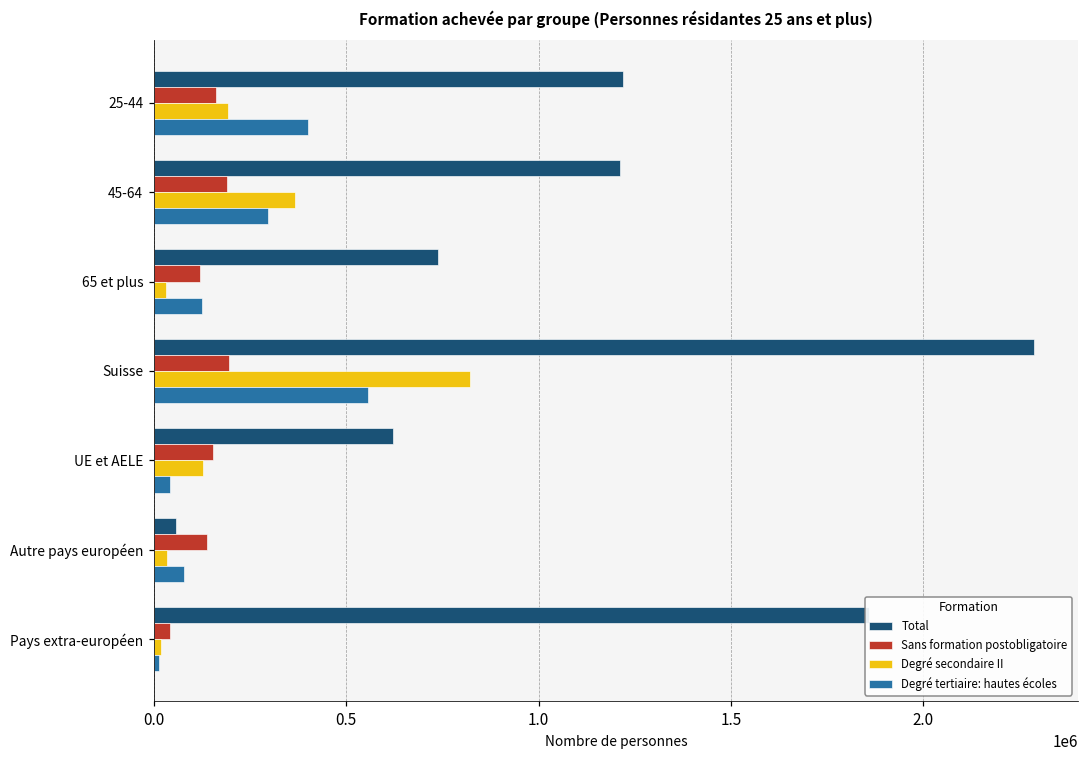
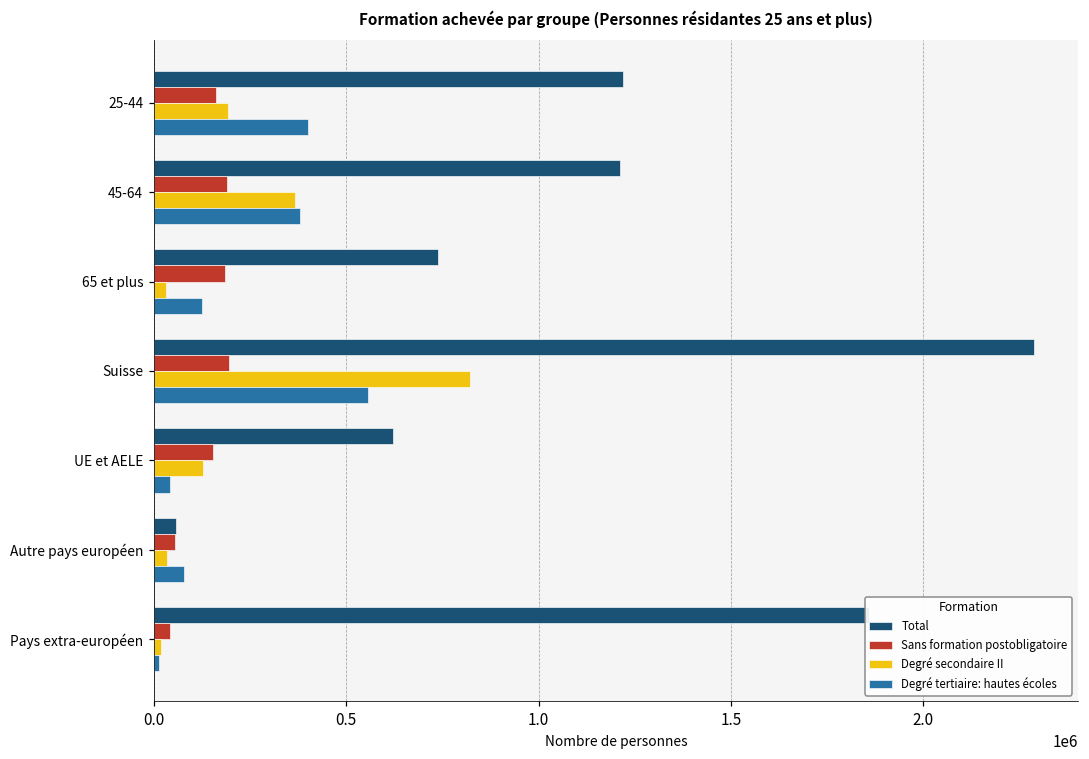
Degré tertiaire: hautes écoles, 45-64: 300000 -> 380000
Sans formation postobligatoire, 65 et plus: 120000 -> 190000
Sans formation postobligatoire, Autre pays européen: 140000 -> 60000
